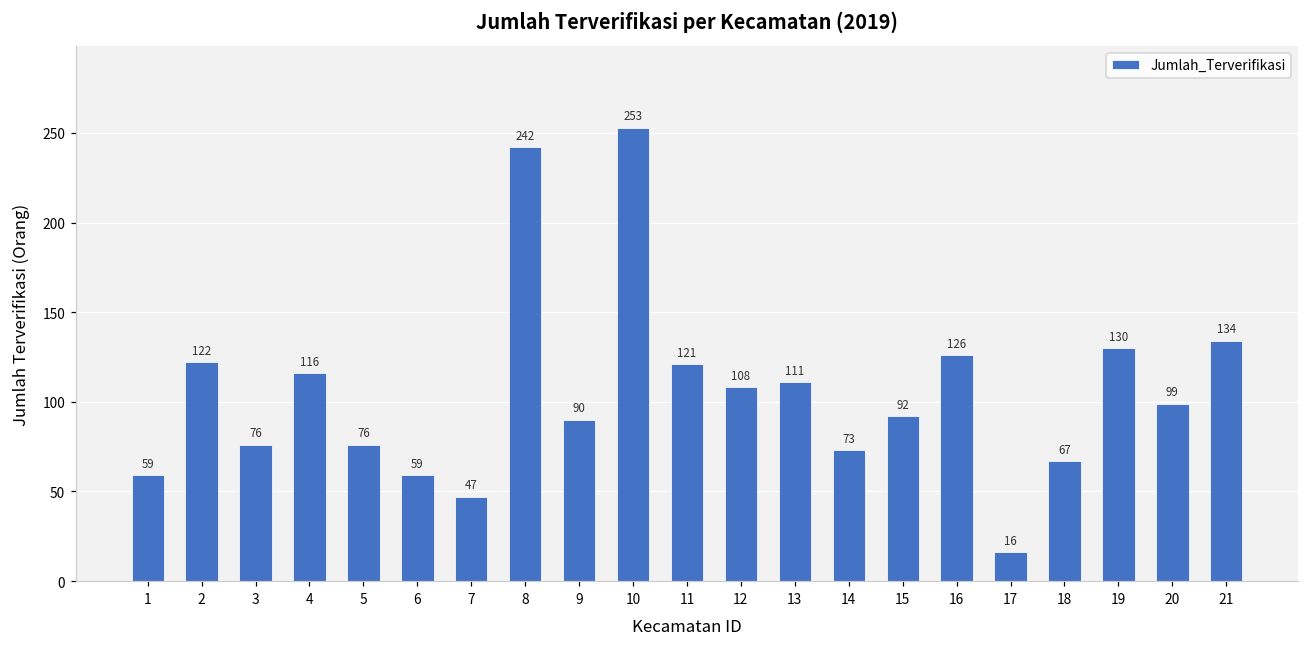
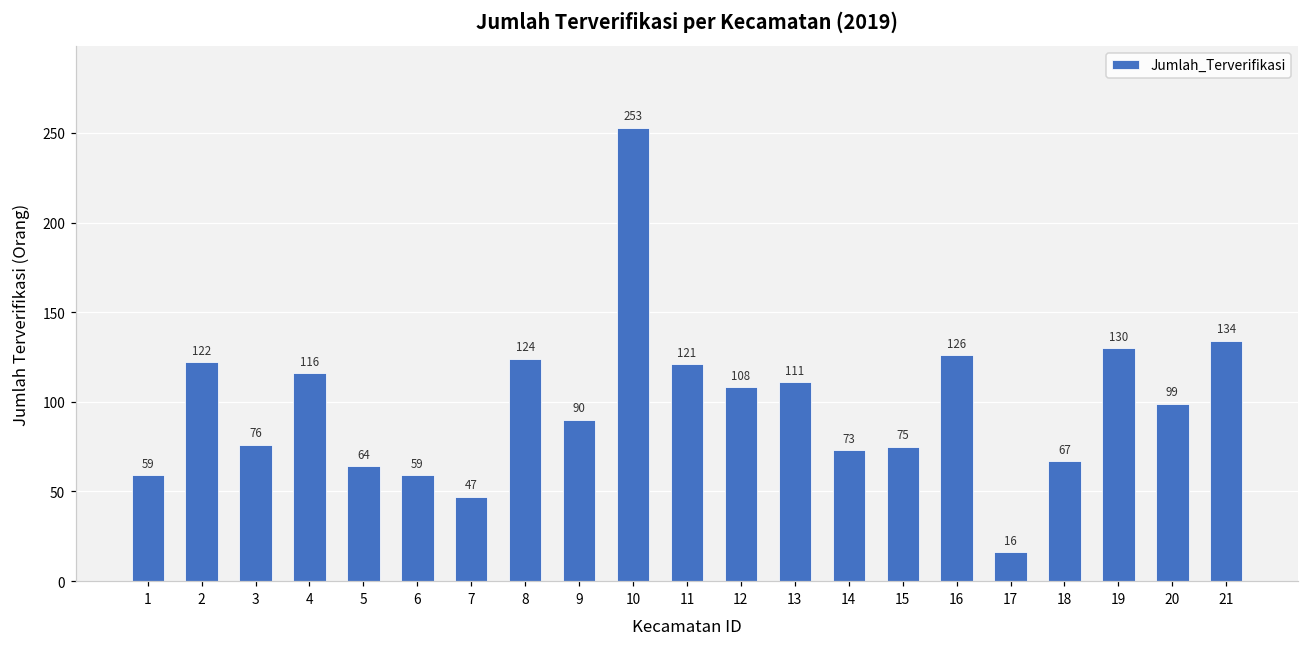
5: 76 -> 64
8: 242 -> 124
15: 92 -> 75
